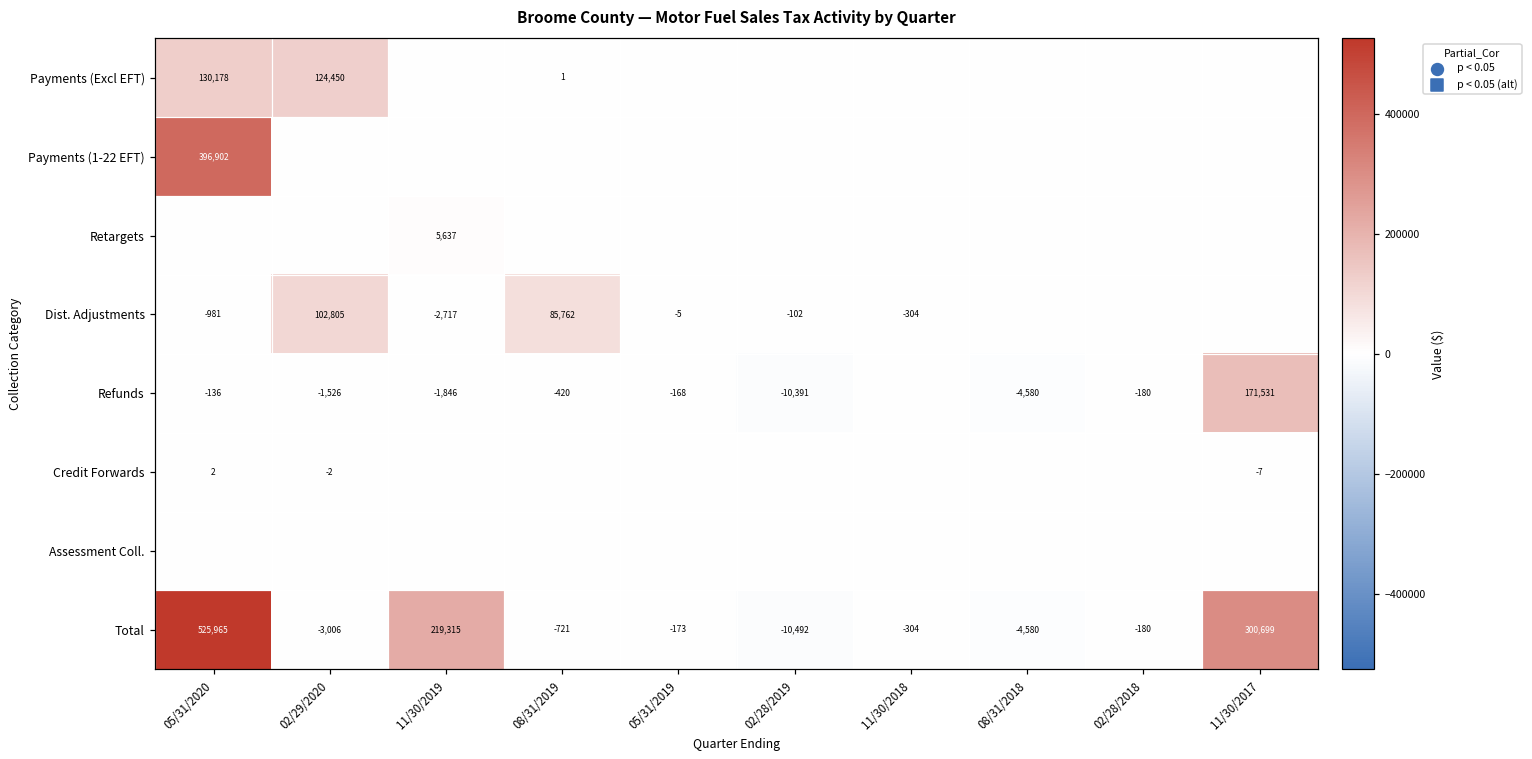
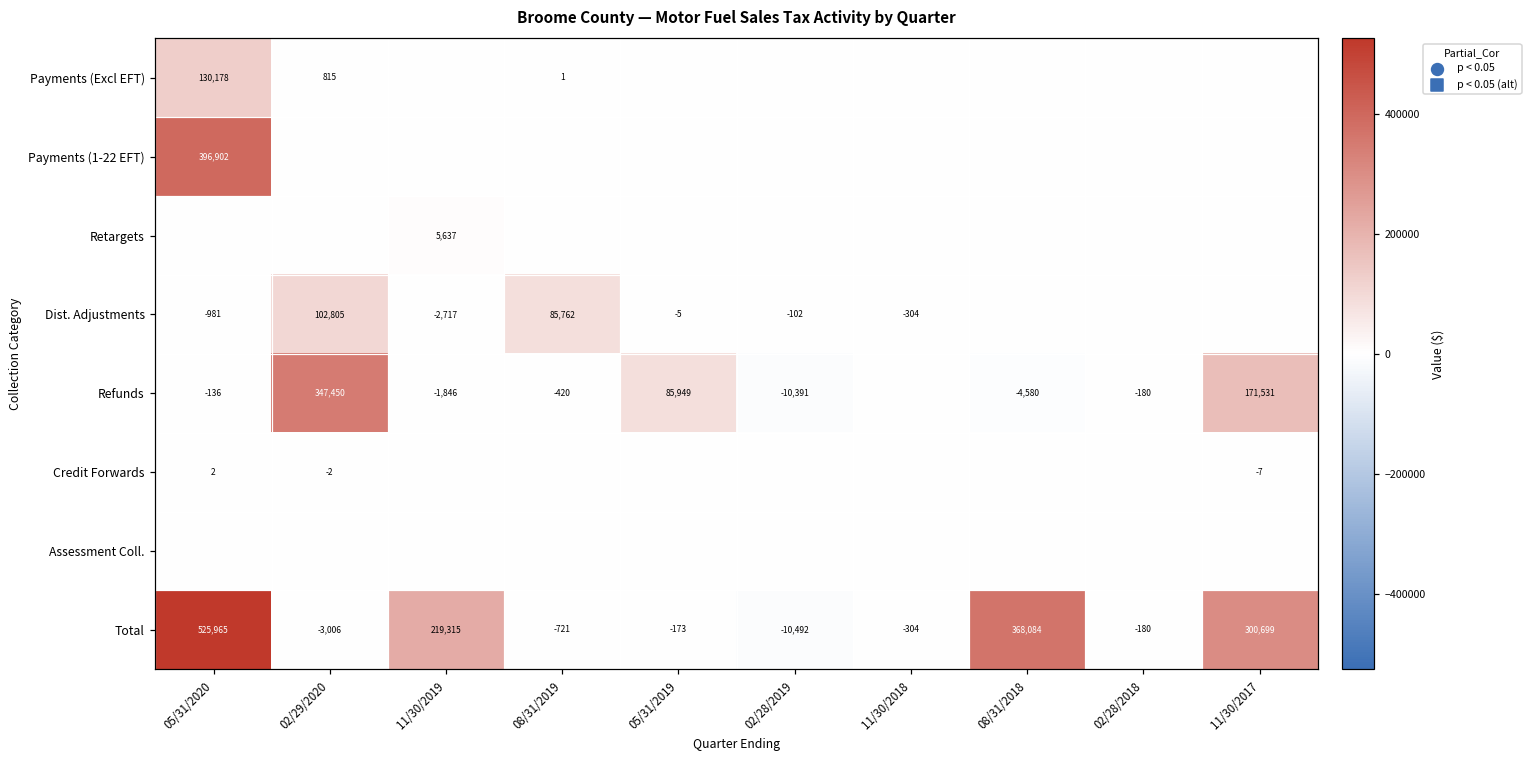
Payments (Excl EFT), 02/29/2020: 124,450 -> 815
Refunds, 02/29/2020: -1,526 -> 347,450
Refunds, 05/31/2019: -168 -> 85,949
Total, 08/31/2018: -4,580 -> 368,084
